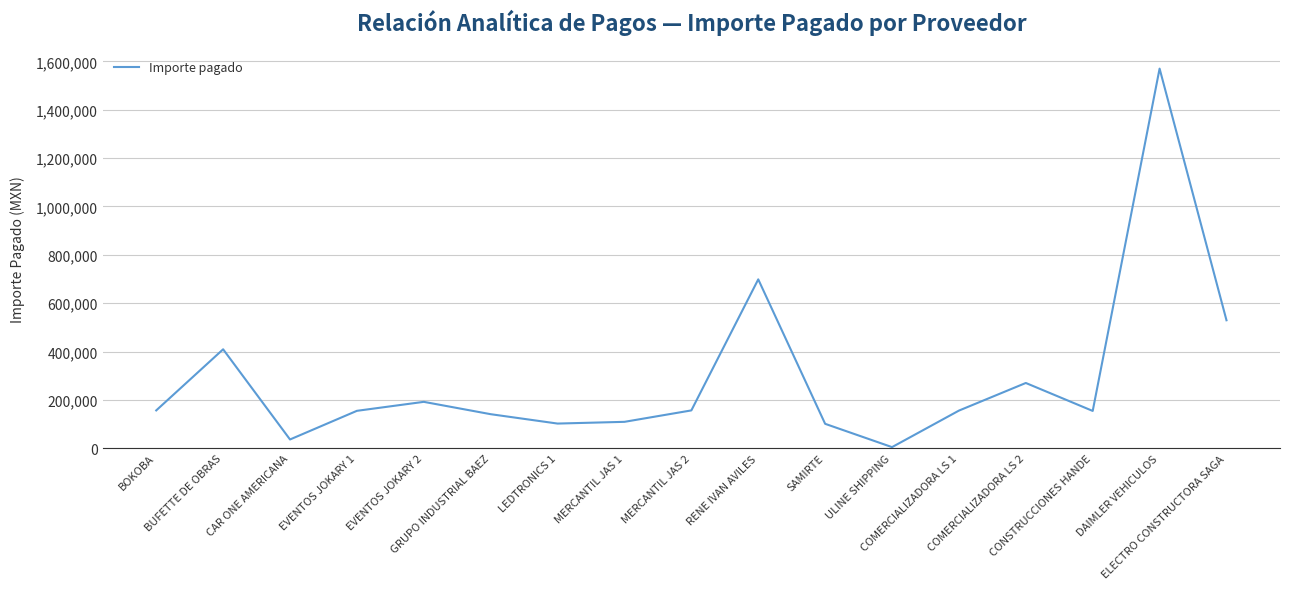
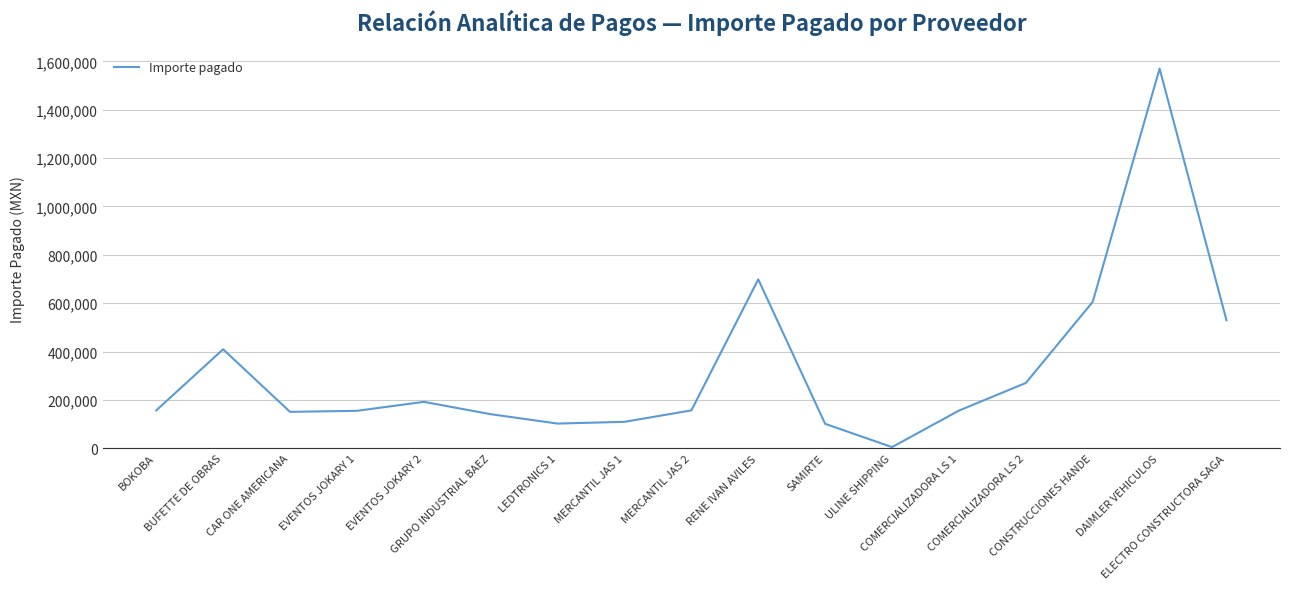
CAR ONE AMERICANA: 40,000 -> 150,000
CONSTRUCCIONES HANDE: 150,000 -> 610,000
